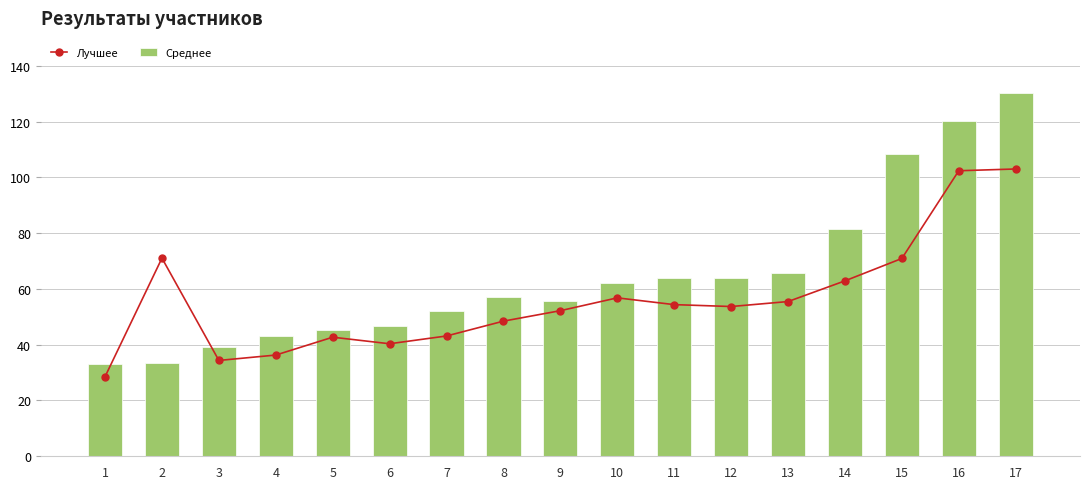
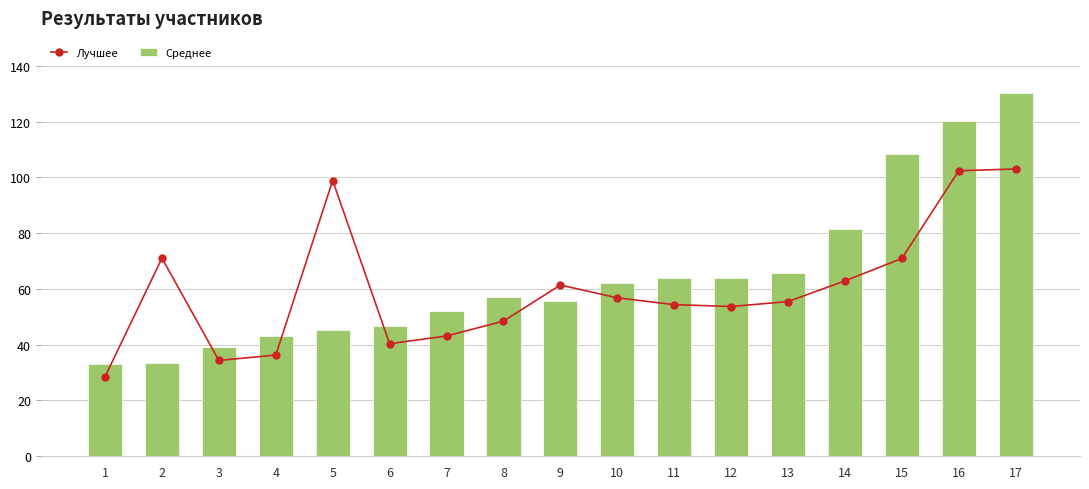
Лучшее, 5: 43 -> 99
Лучшее, 9: 52 -> 61
